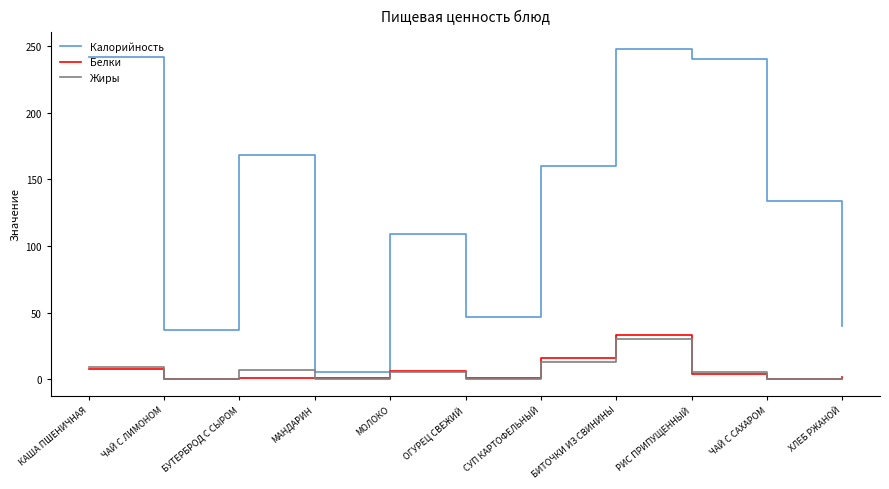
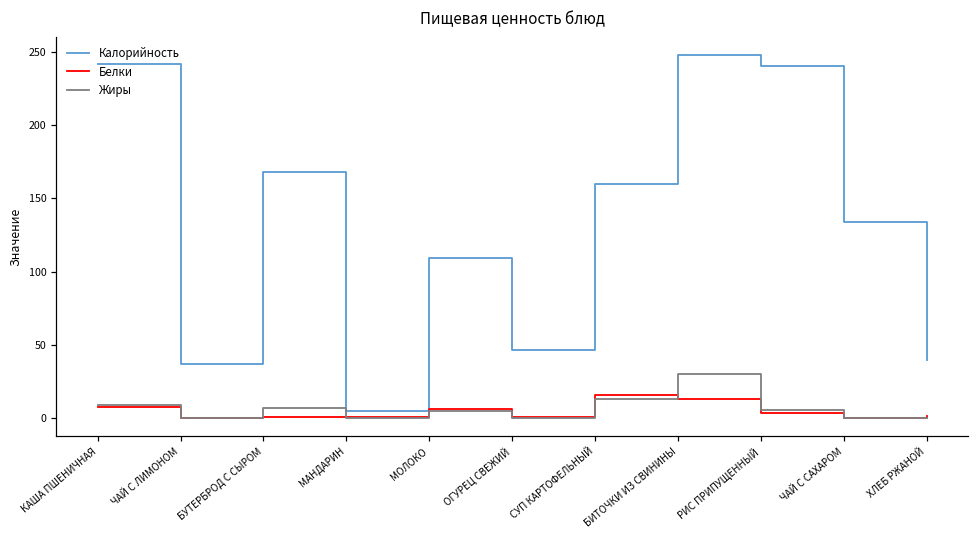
Белки, БИТОЧКИ ИЗ СВИНИНЫ: 34 -> 13
